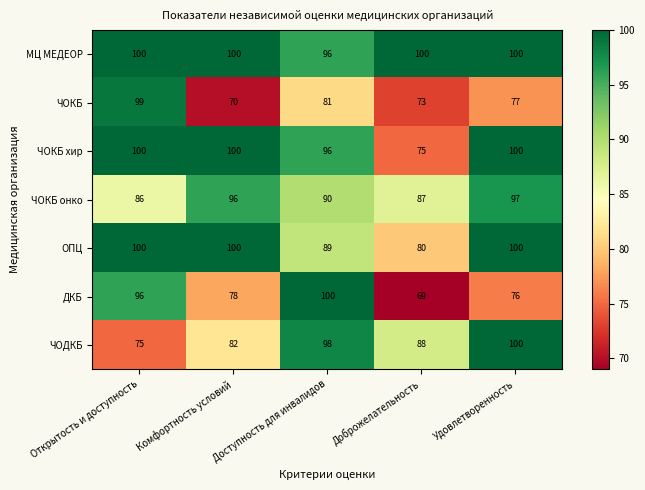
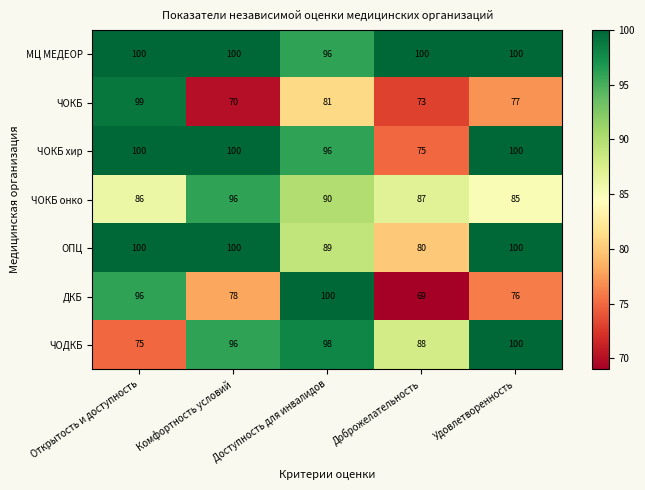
ЧОКБ онко, Удовлетворенность: 97 -> 85
ЧОДКБ, Комфортность условий: 82 -> 96
